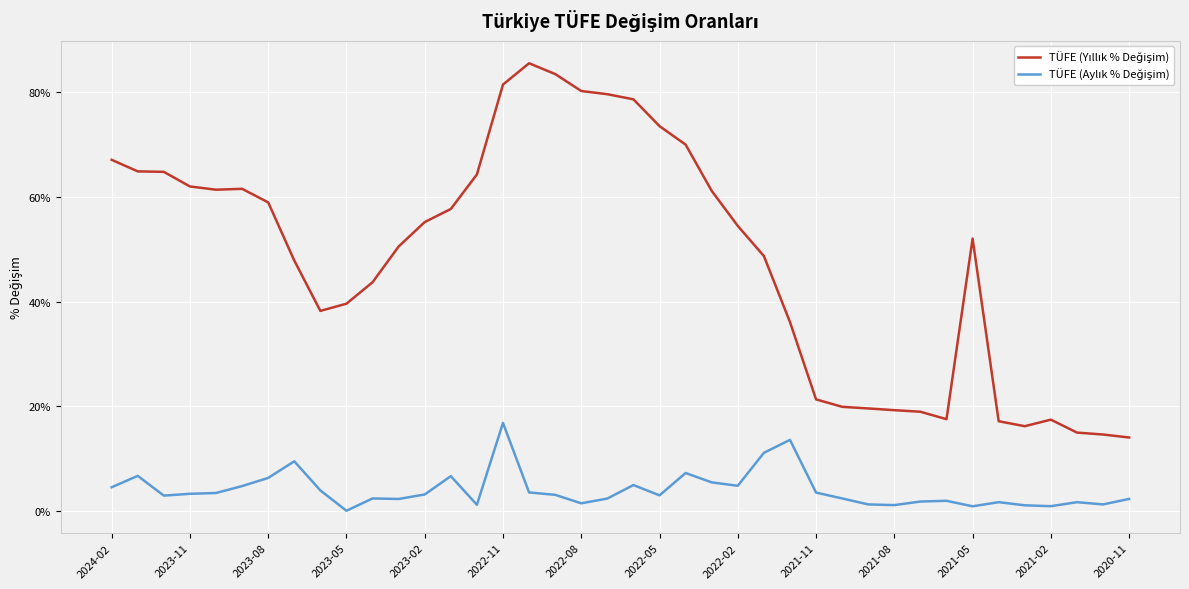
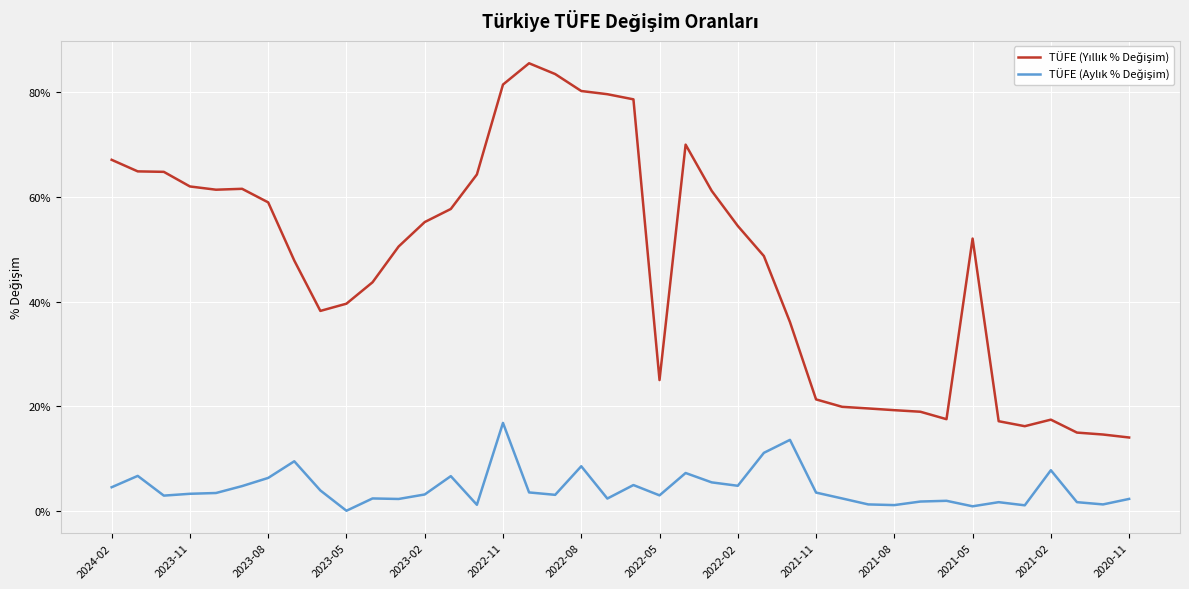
TÜFE (Aylık % Değişim), 2022-08: 1% -> 9%
TÜFE (Yıllık % Değişim), 2022-05: 74% -> 25%
TÜFE (Aylık % Değişim), 2021-02: 1% -> 8%
